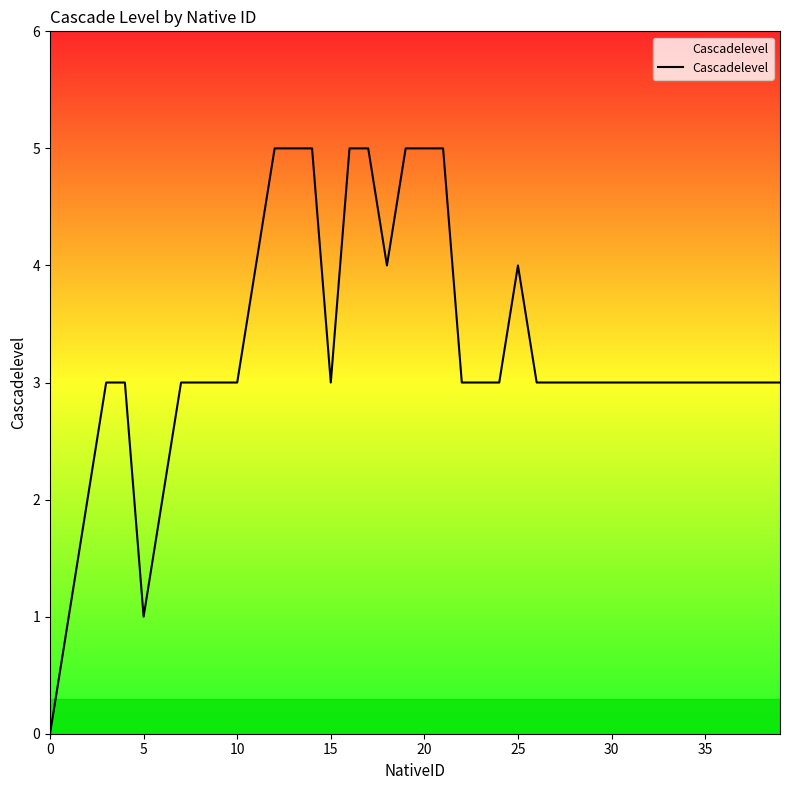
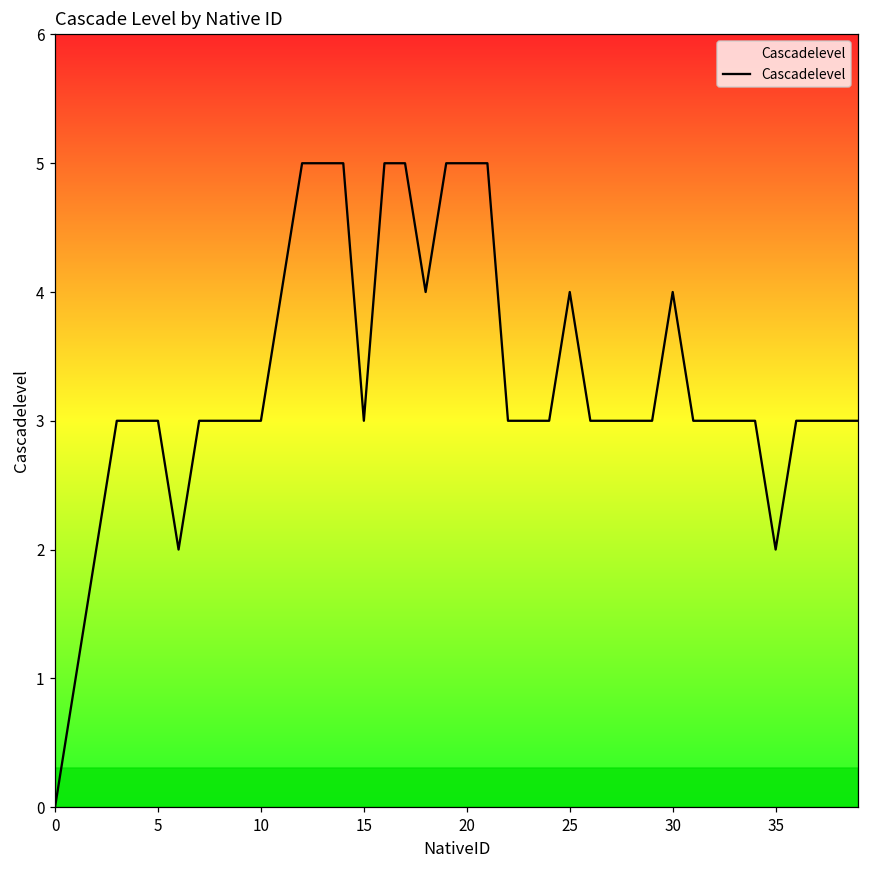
5: 1 -> 3
30: 3 -> 4
35: 3 -> 2
